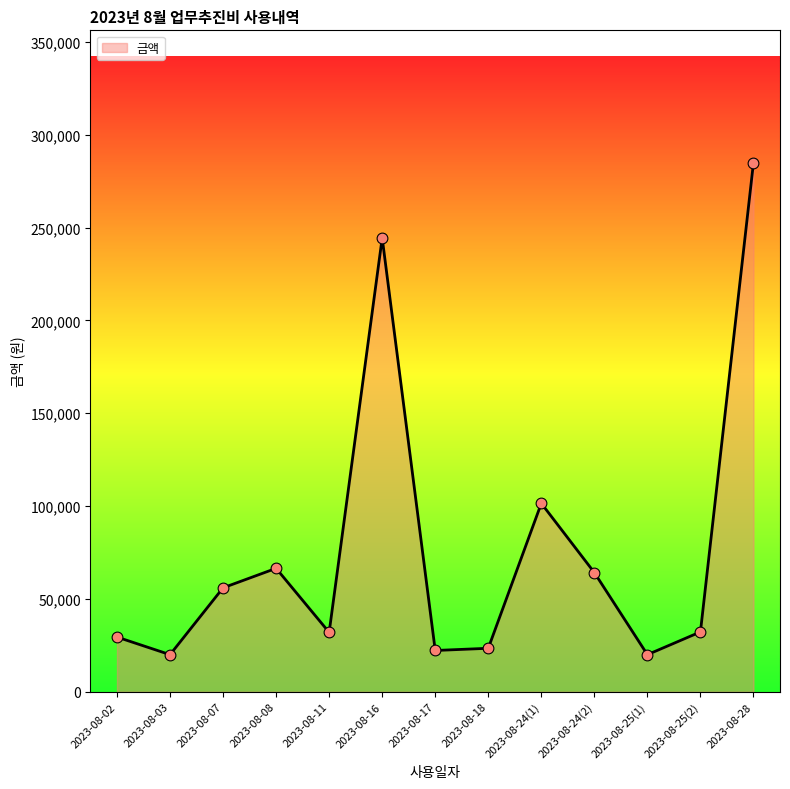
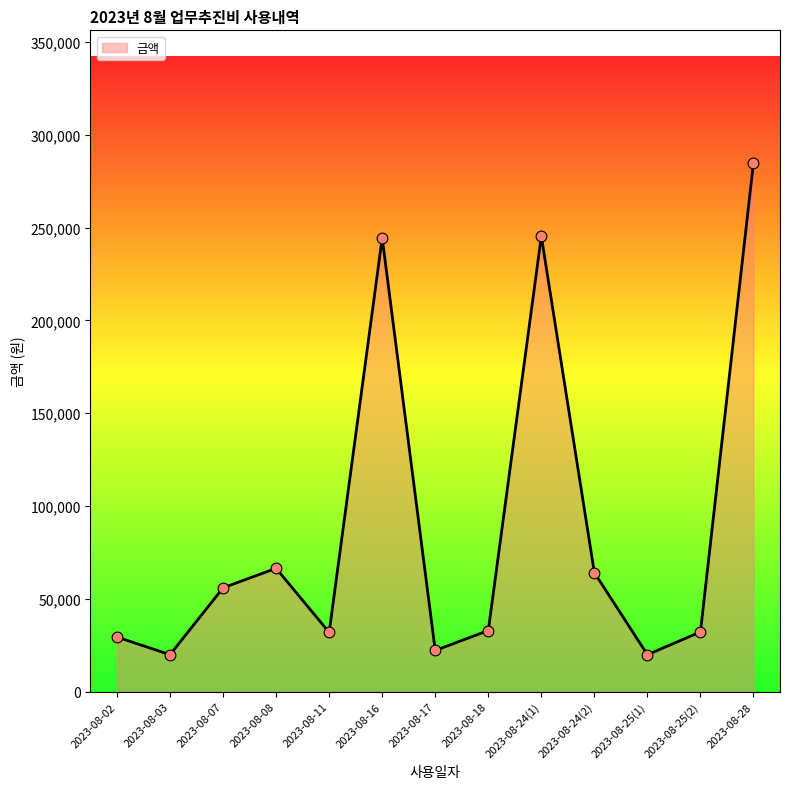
2023-08-18: 23,000 -> 33,000
2023-08-24(1): 102,000 -> 245,000
